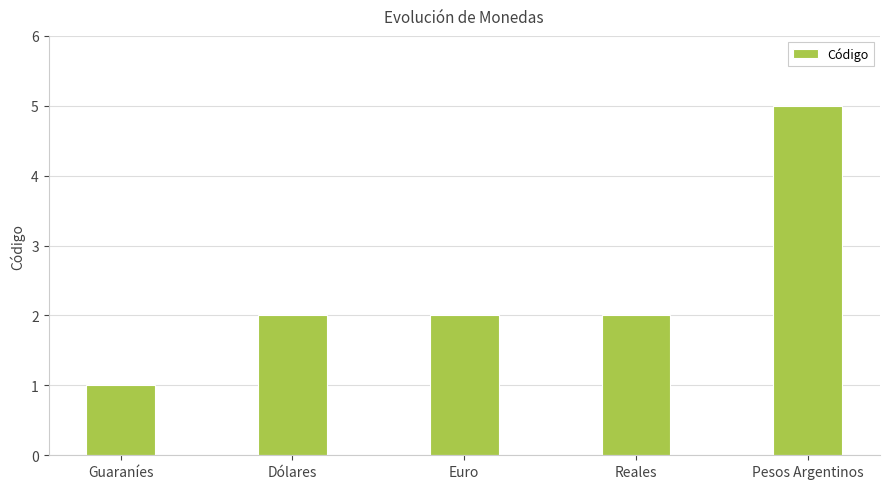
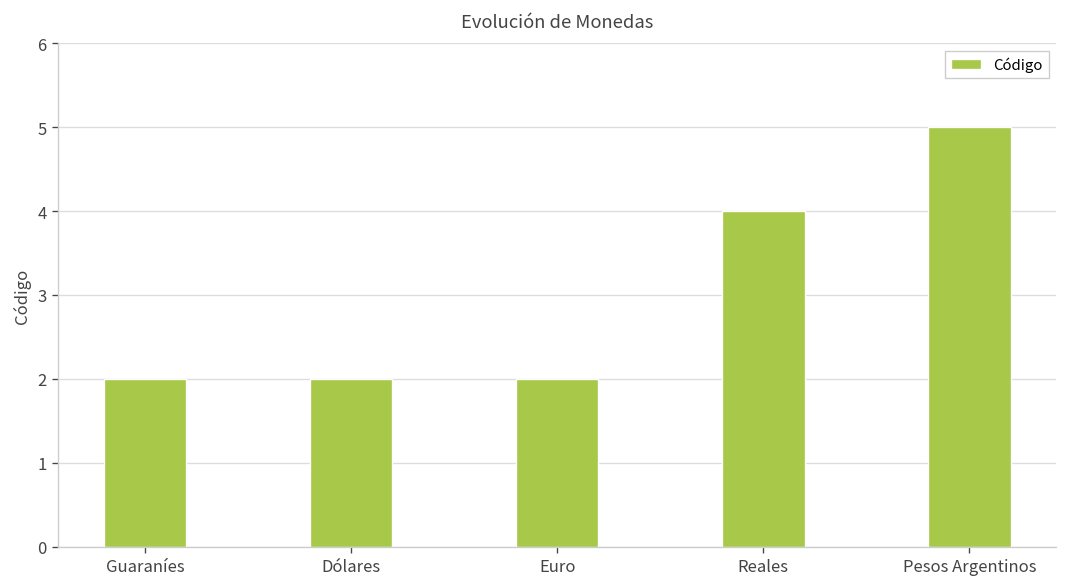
Guaraníes: 1 -> 2
Reales: 2 -> 4
